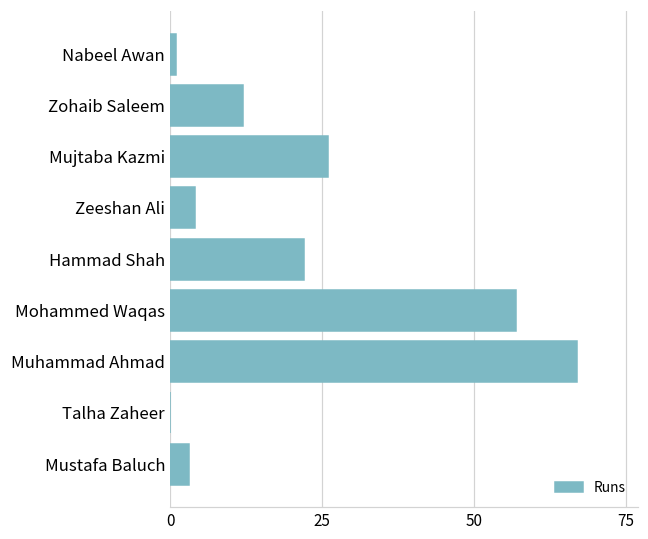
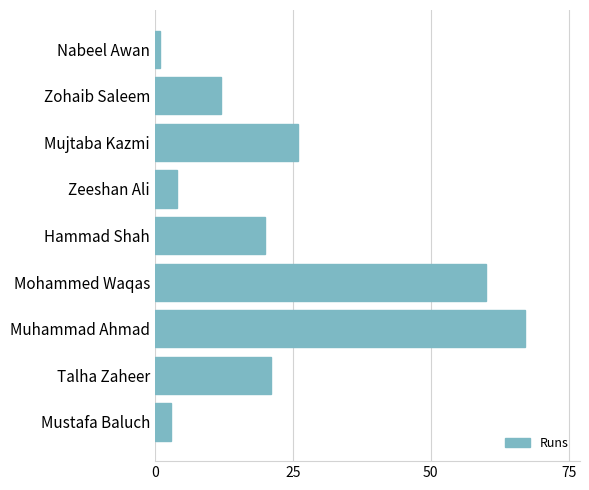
Hammad Shah: 22 -> 20
Mohammed Waqas: 57 -> 60
Talha Zaheer: 0 -> 21
